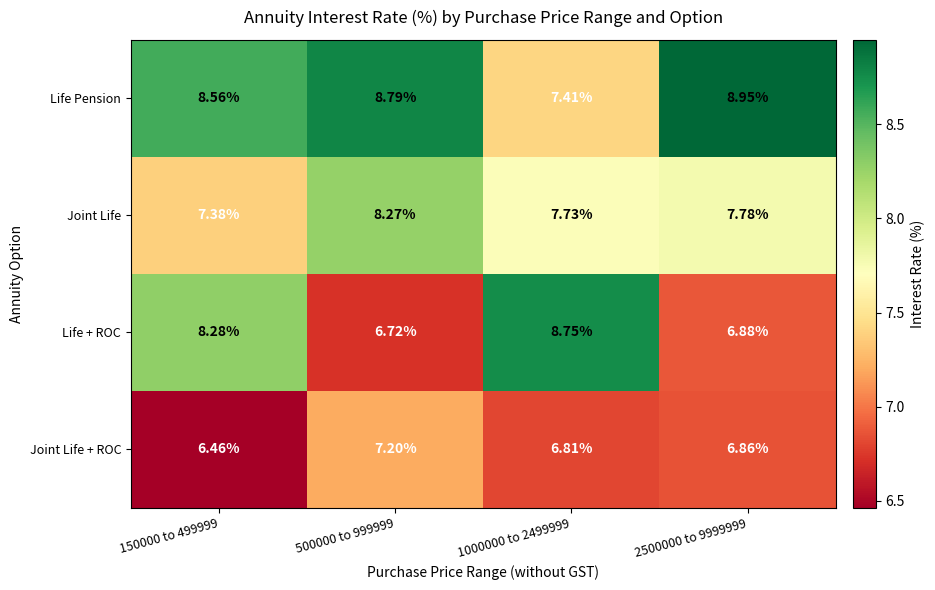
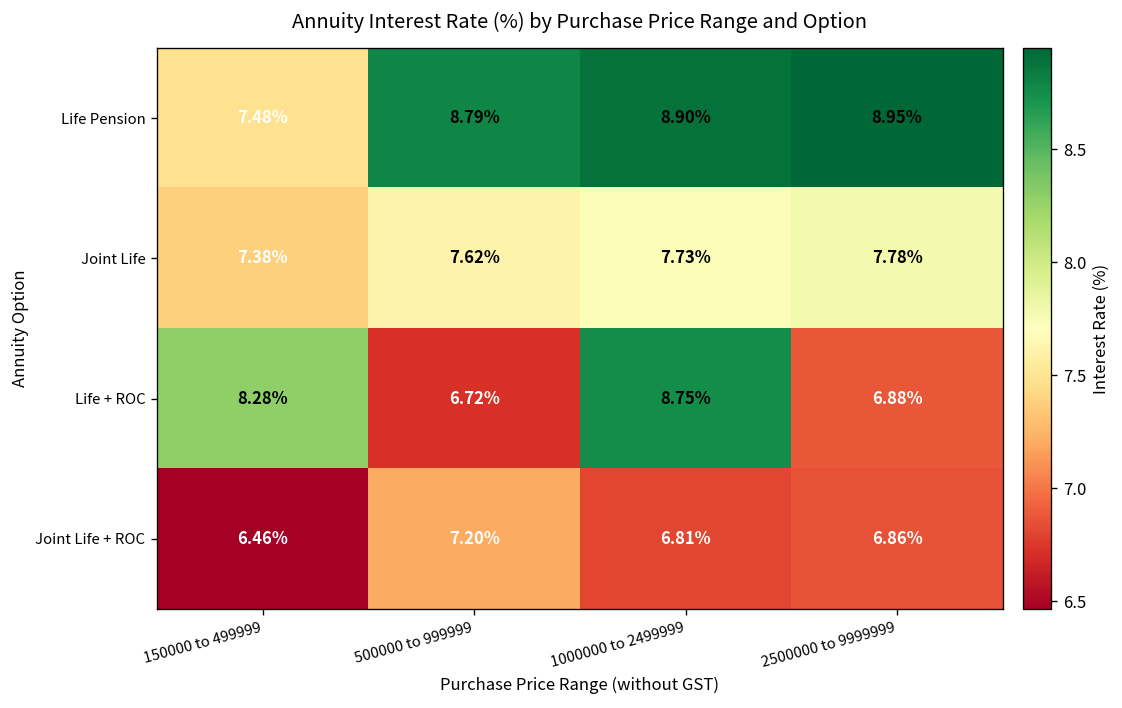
Life Pension, 150000 to 499999: 8.56% -> 7.48%
Life Pension, 1000000 to 2499999: 7.41% -> 8.90%
Joint Life, 500000 to 999999: 8.27% -> 7.62%
